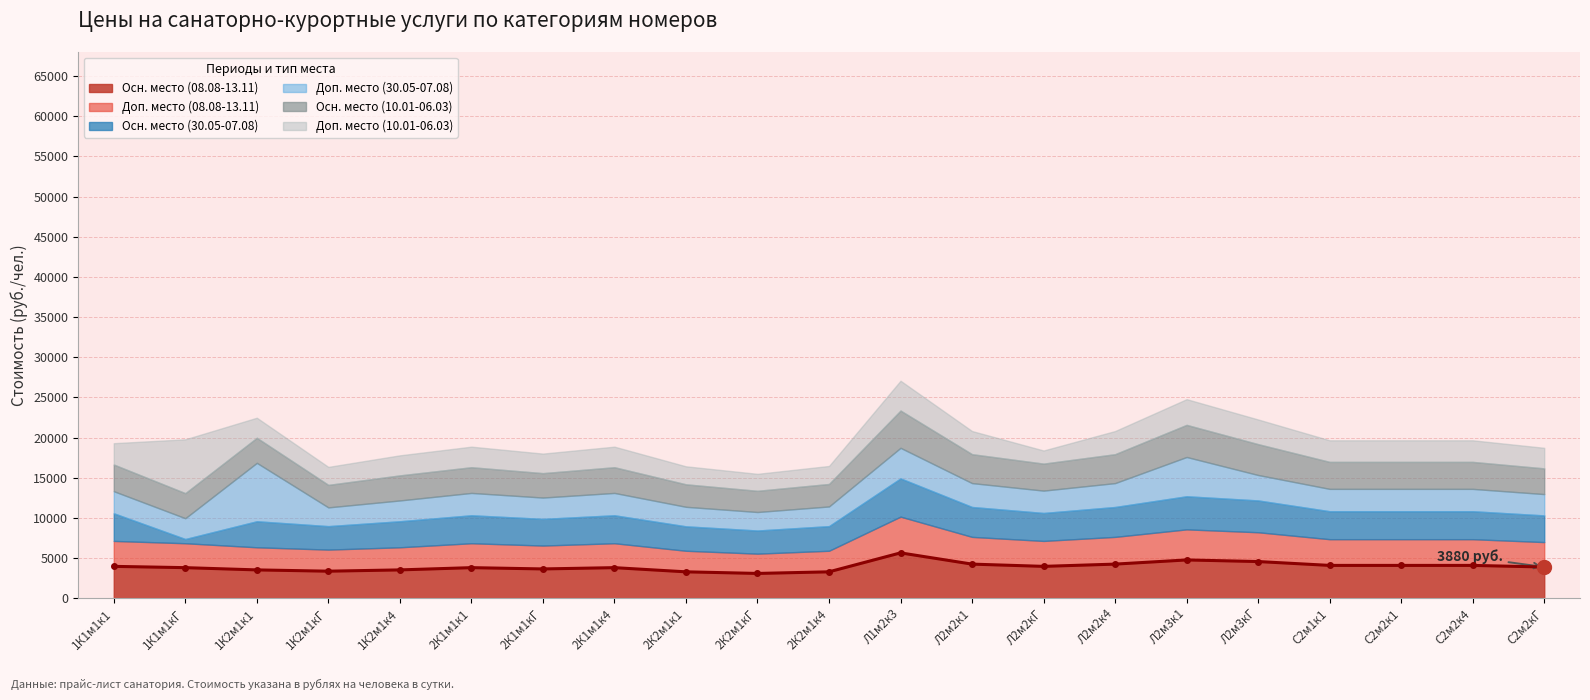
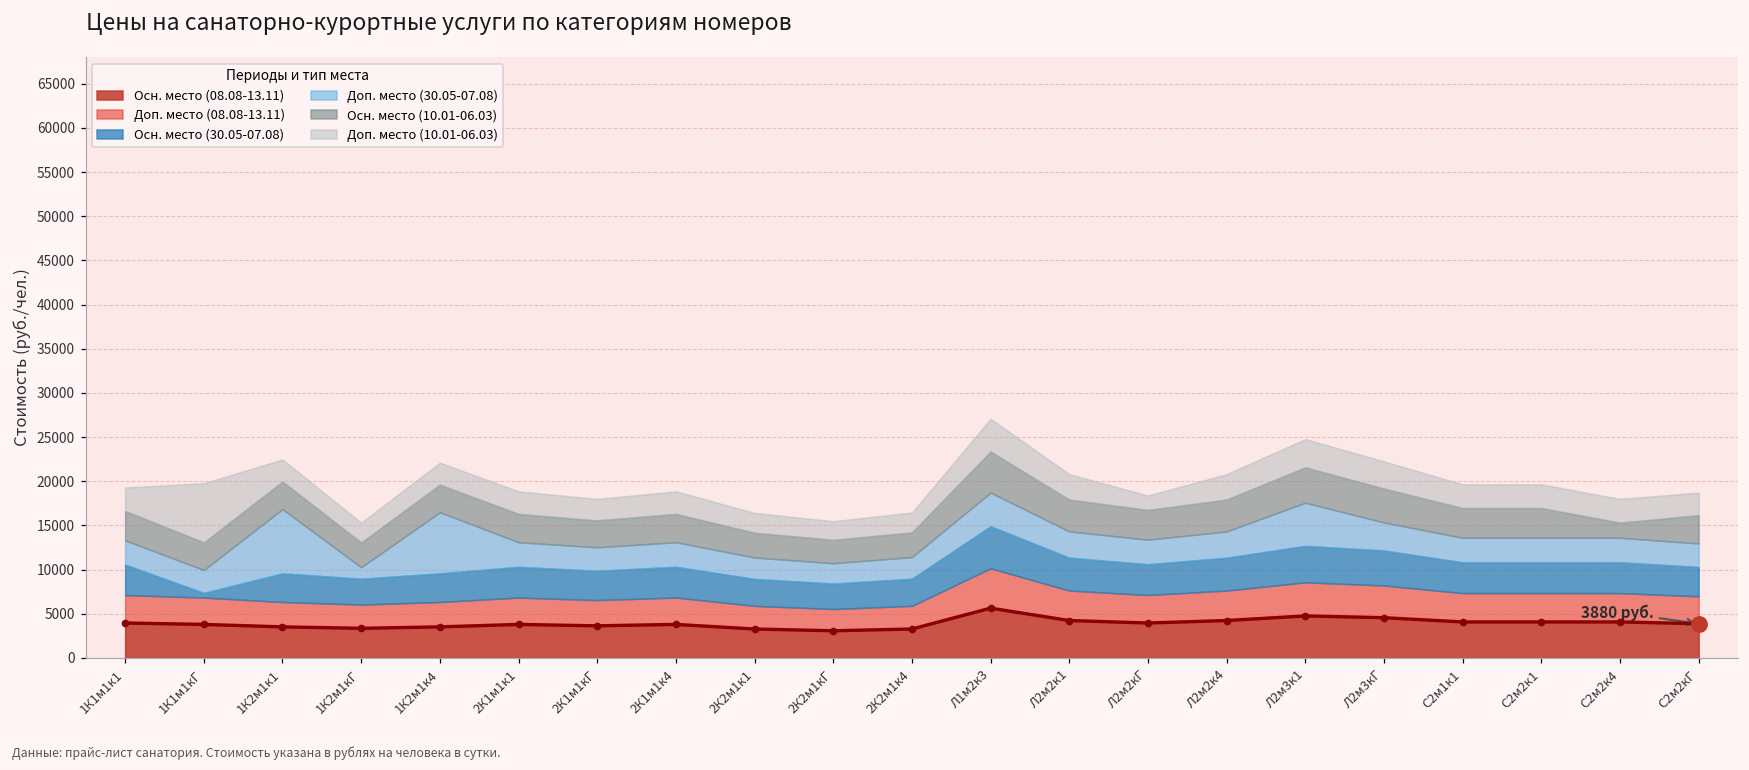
Доп. место (30.05-07.08), 1К2м1кГ: 2000 -> 1000
Доп. место (30.05-07.08), 1К2м1к4: 3000 -> 7000
Осн. место (10.01-06.03), С2м2к4: 3000 -> 2000
